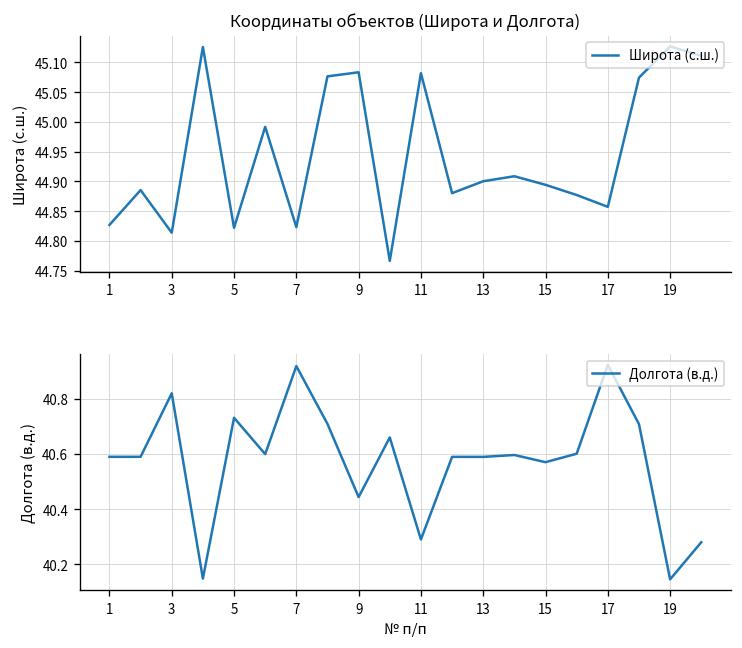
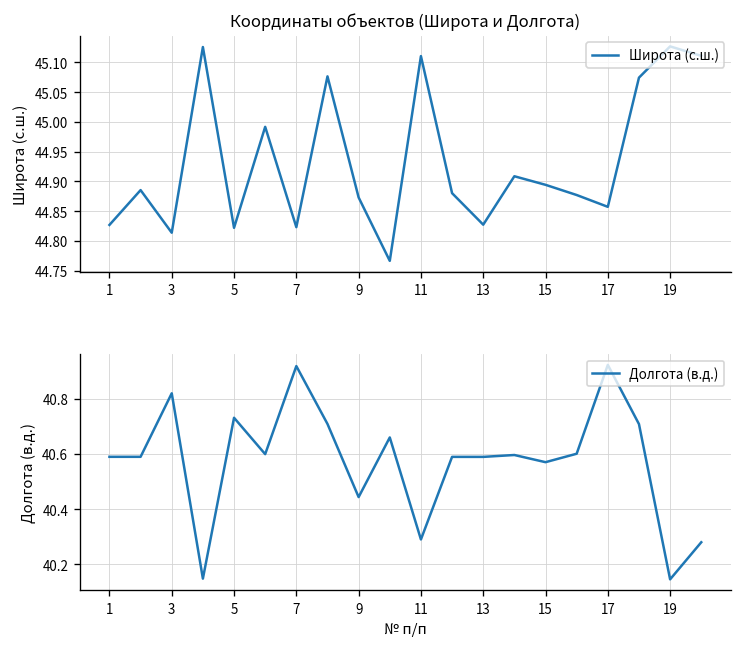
Координаты объектов (Широта и Долгота), 9: 45.08 -> 44.87
Координаты объектов (Широта и Долгота), 11: 45.08 -> 45.11
Координаты объектов (Широта и Долгота), 13: 44.90 -> 44.83
